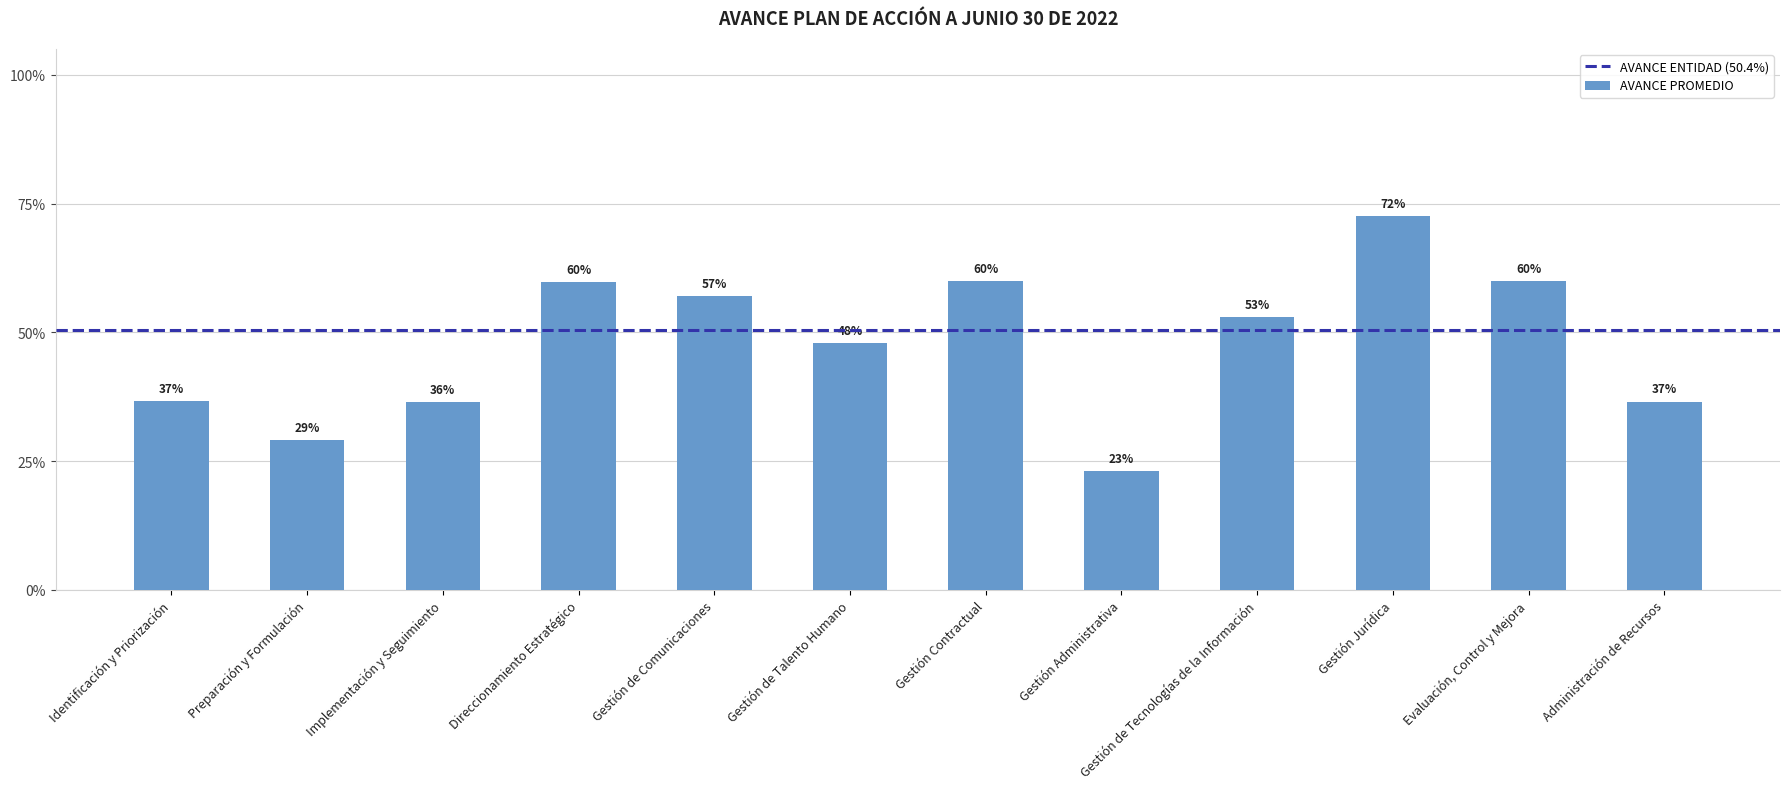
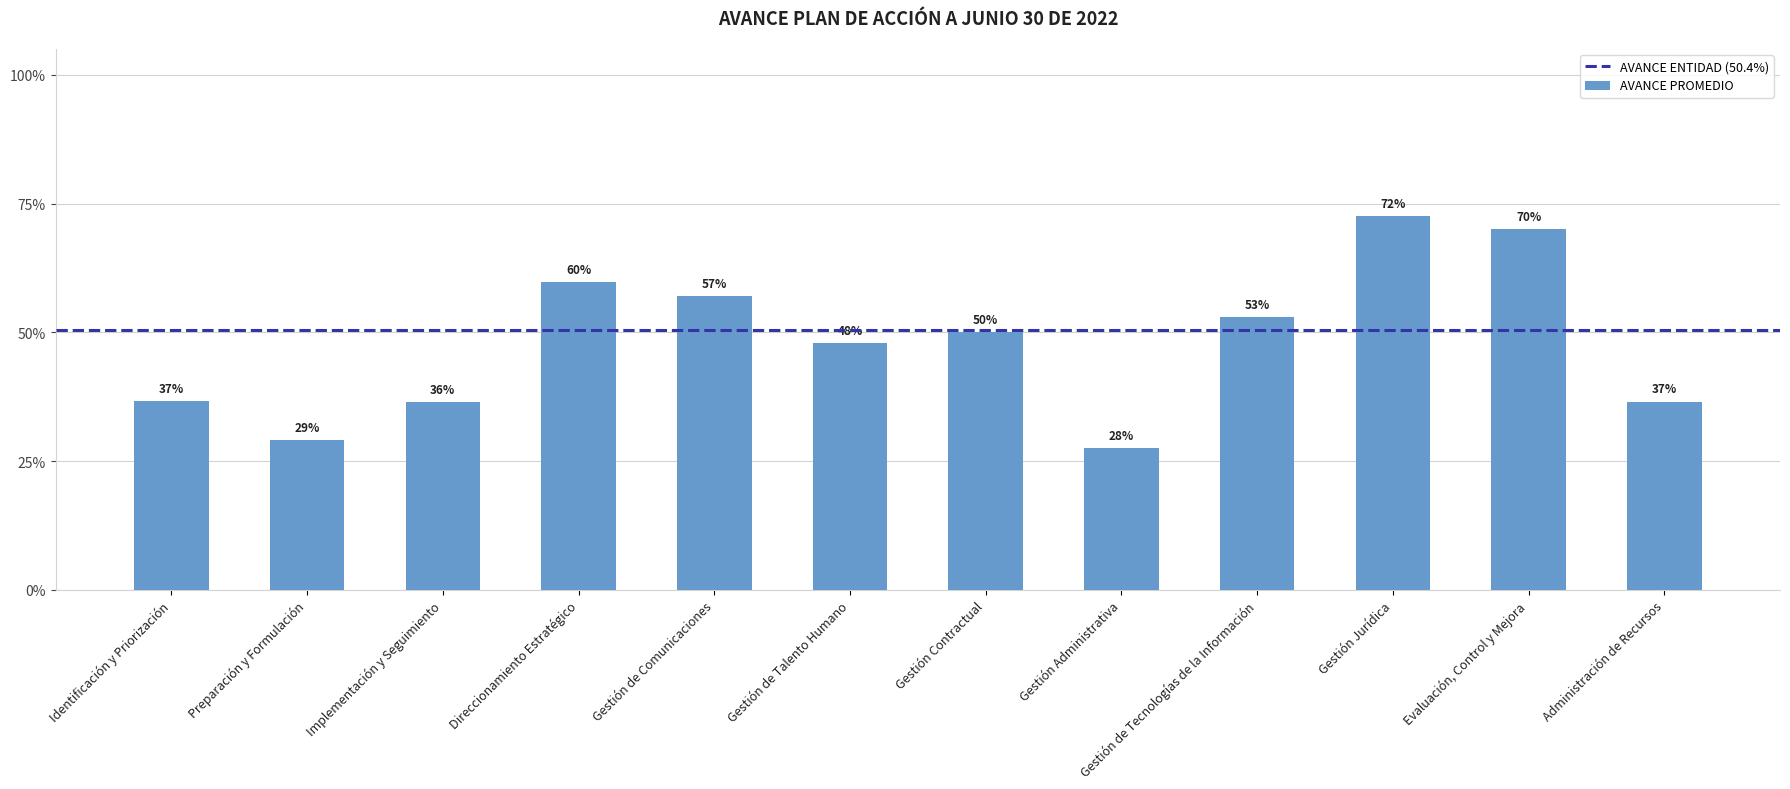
Gestión Contractual: 60% -> 50%
Gestión Administrativa: 23% -> 28%
Evaluación, Control y Mejora: 60% -> 70%
